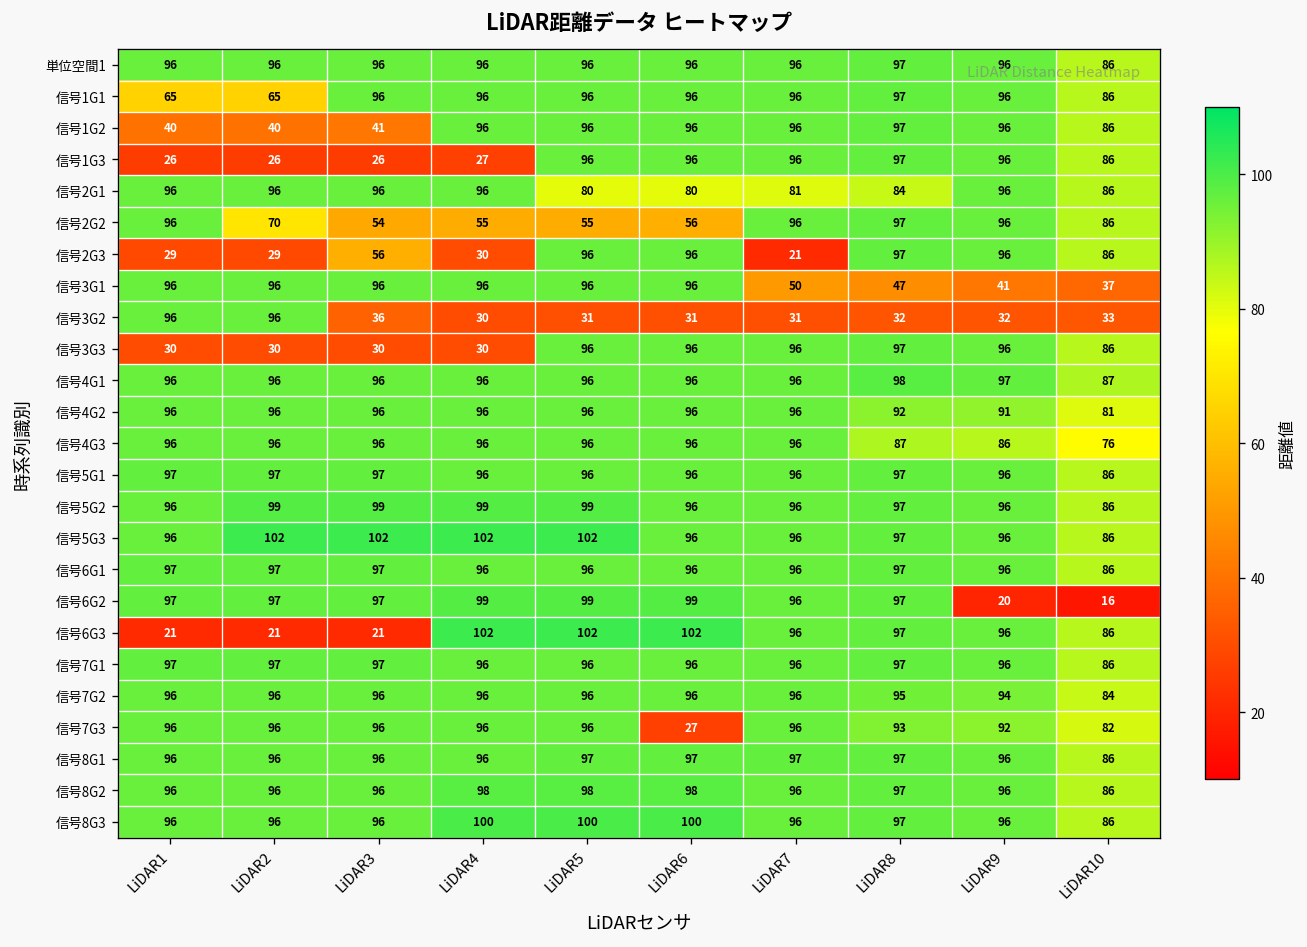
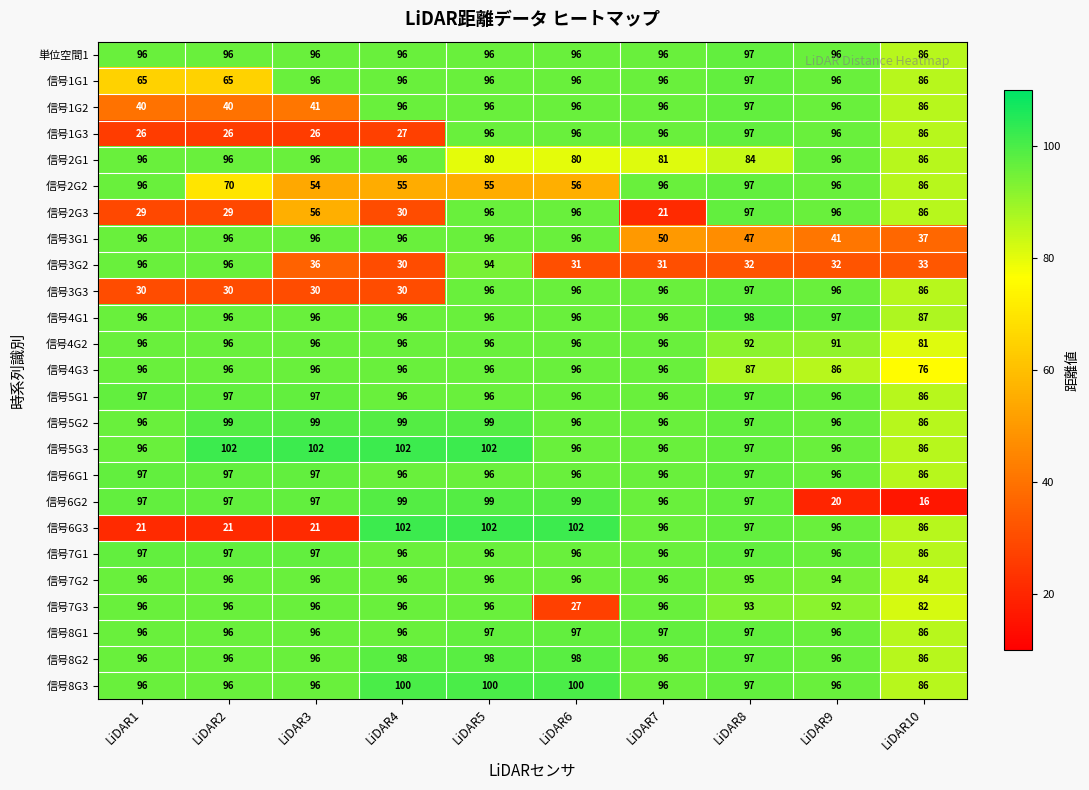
信号3G2, LiDAR5: 31 -> 94
